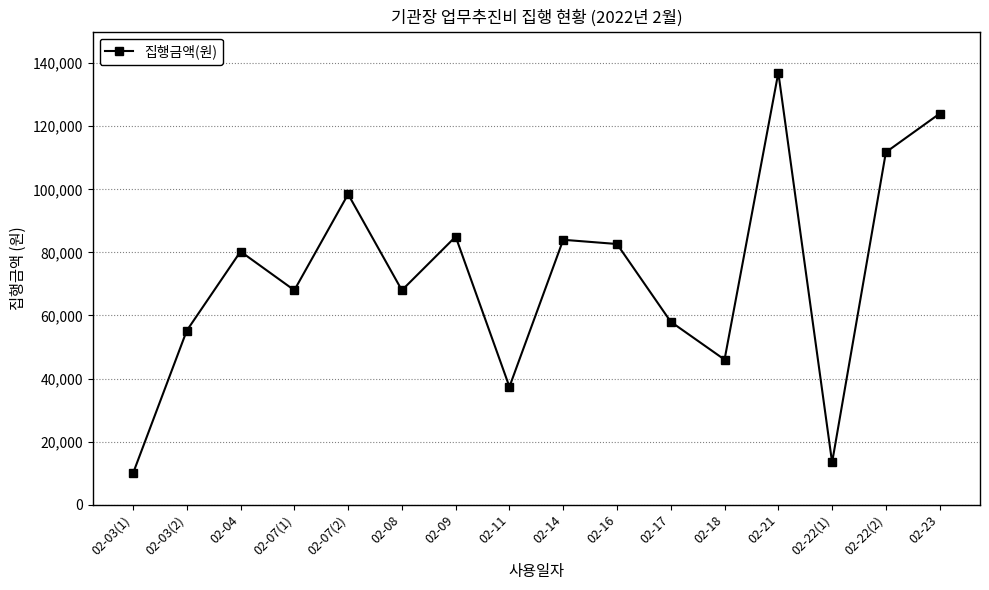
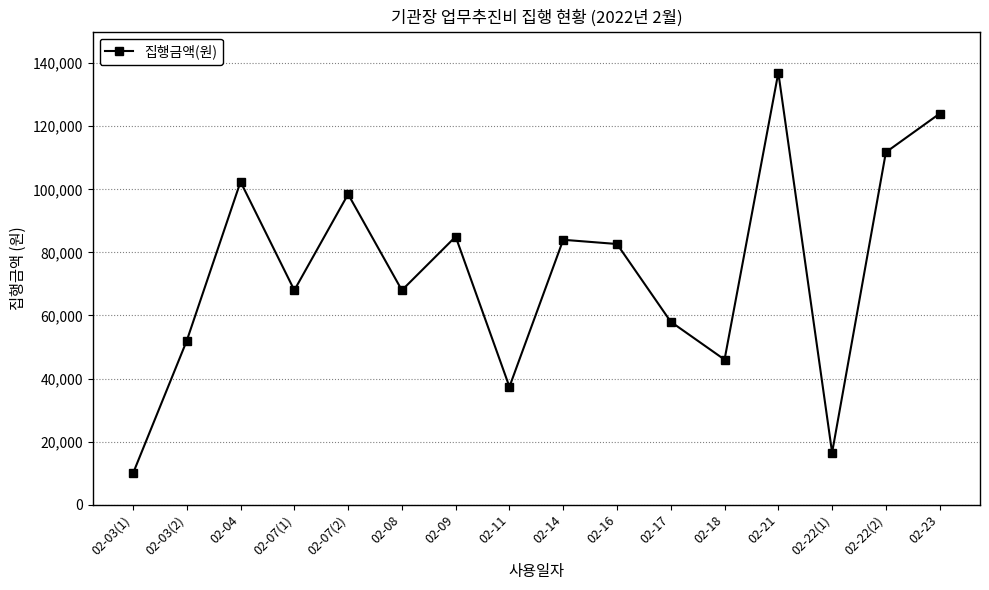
02-03(2): 55,000 -> 52,000
02-04: 80,000 -> 102,000
02-22(1): 13,000 -> 17,000
